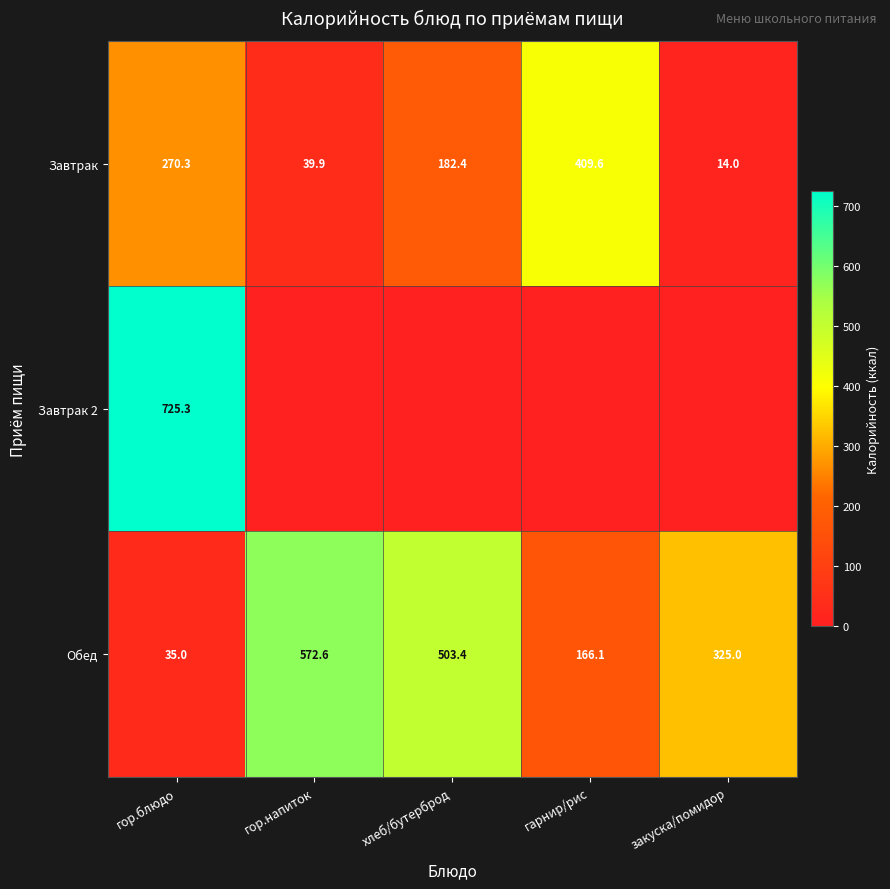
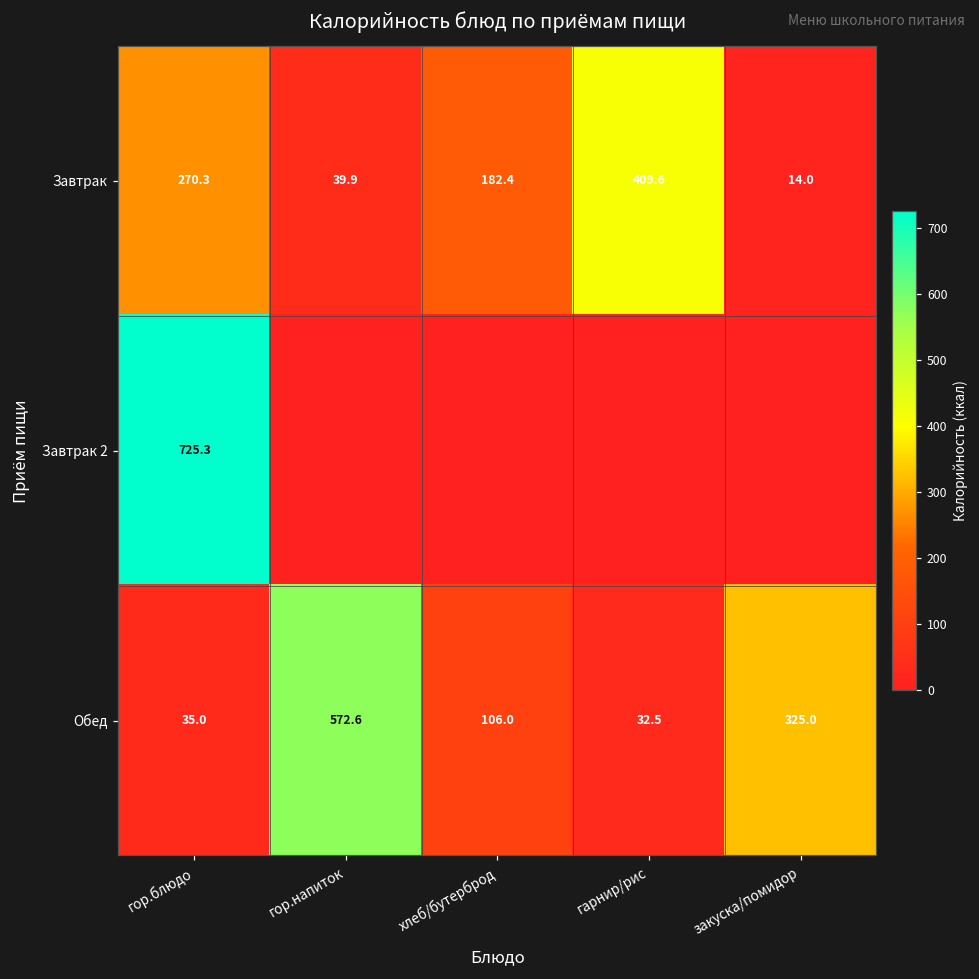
Обед, хлеб/бутерброд: 503.4 -> 106.0
Обед, гарнир/рис: 166.1 -> 32.5
